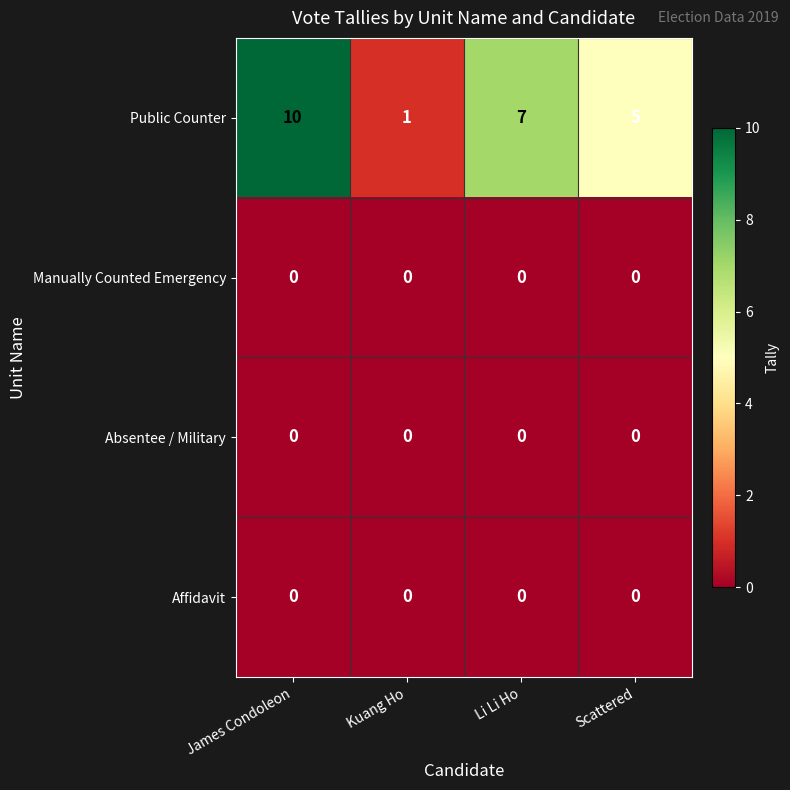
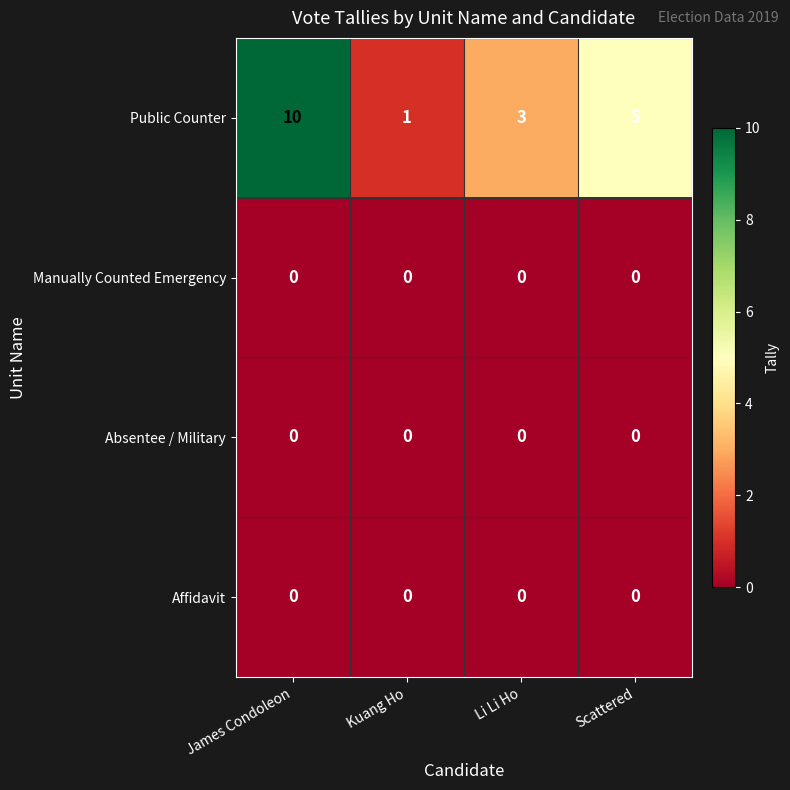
Public Counter, Li Li Ho: 7 -> 3
